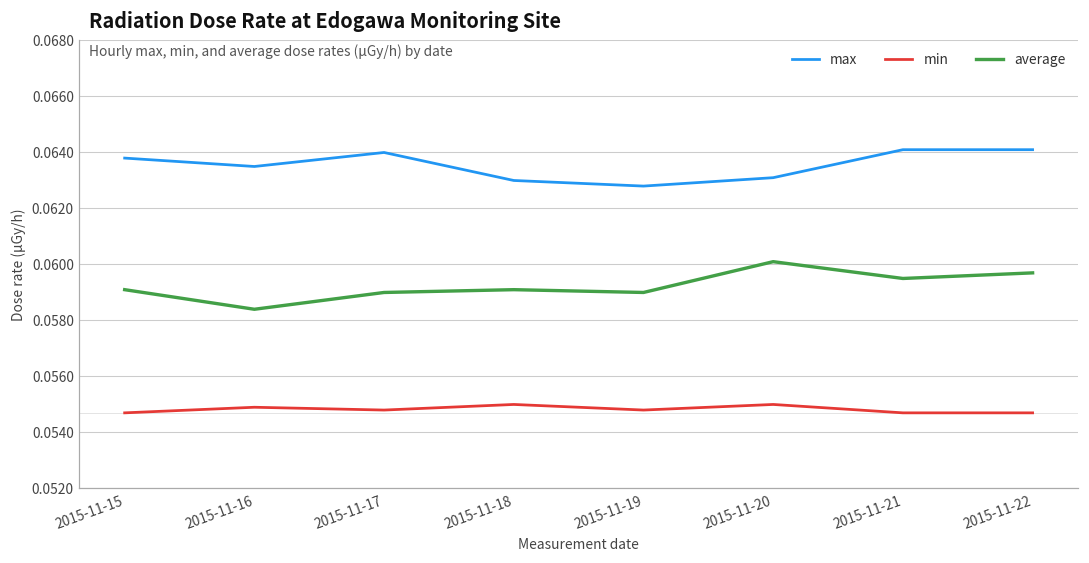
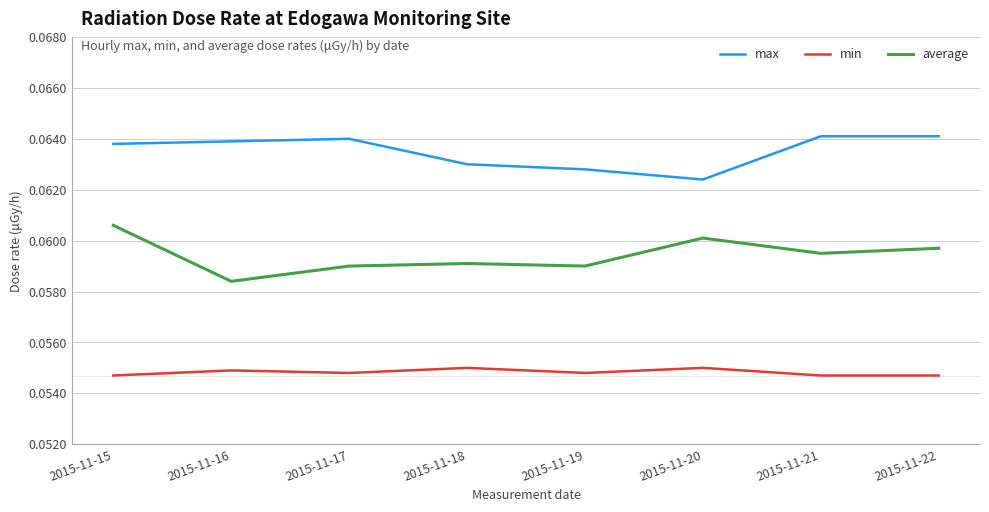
average, 2015-11-15: 0.0591 -> 0.0606
max, 2015-11-16: 0.0635 -> 0.0639
max, 2015-11-20: 0.0631 -> 0.0624
